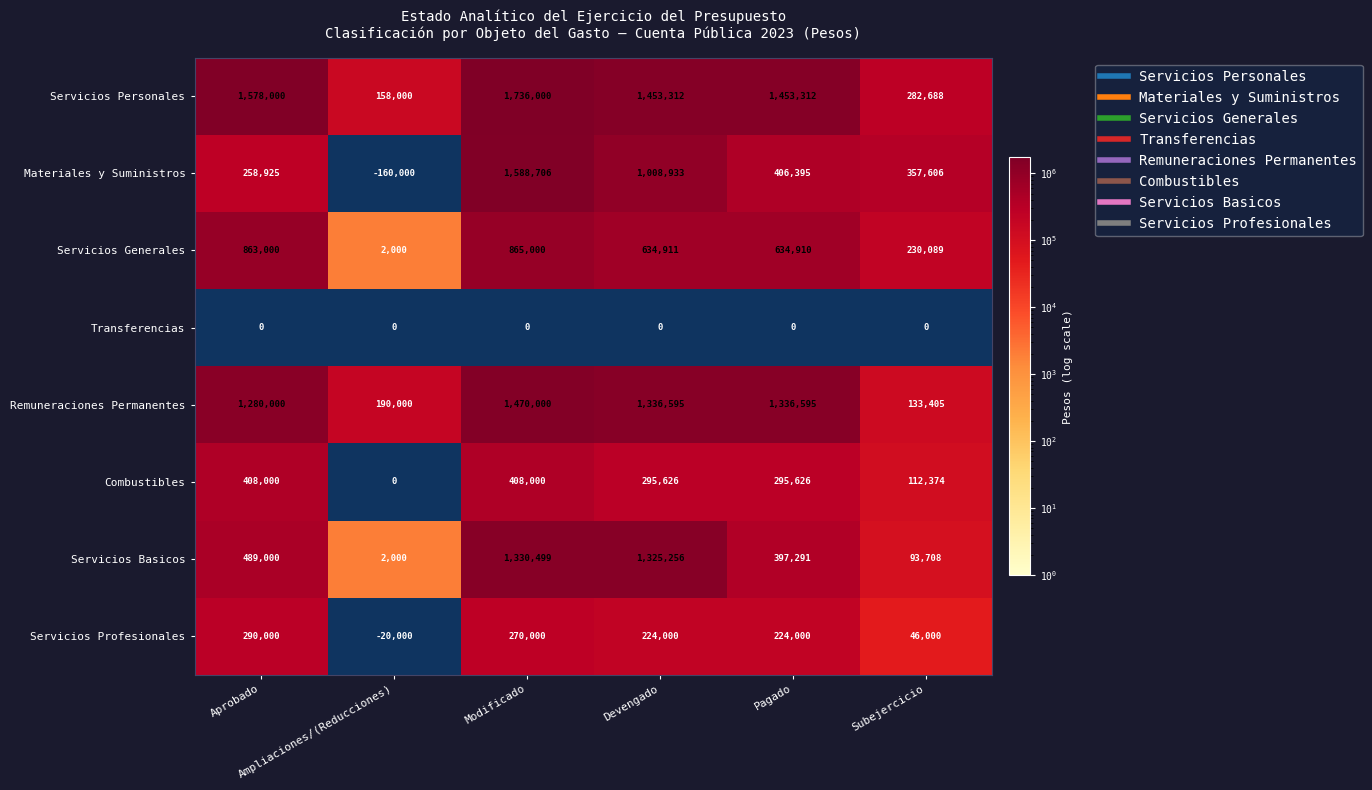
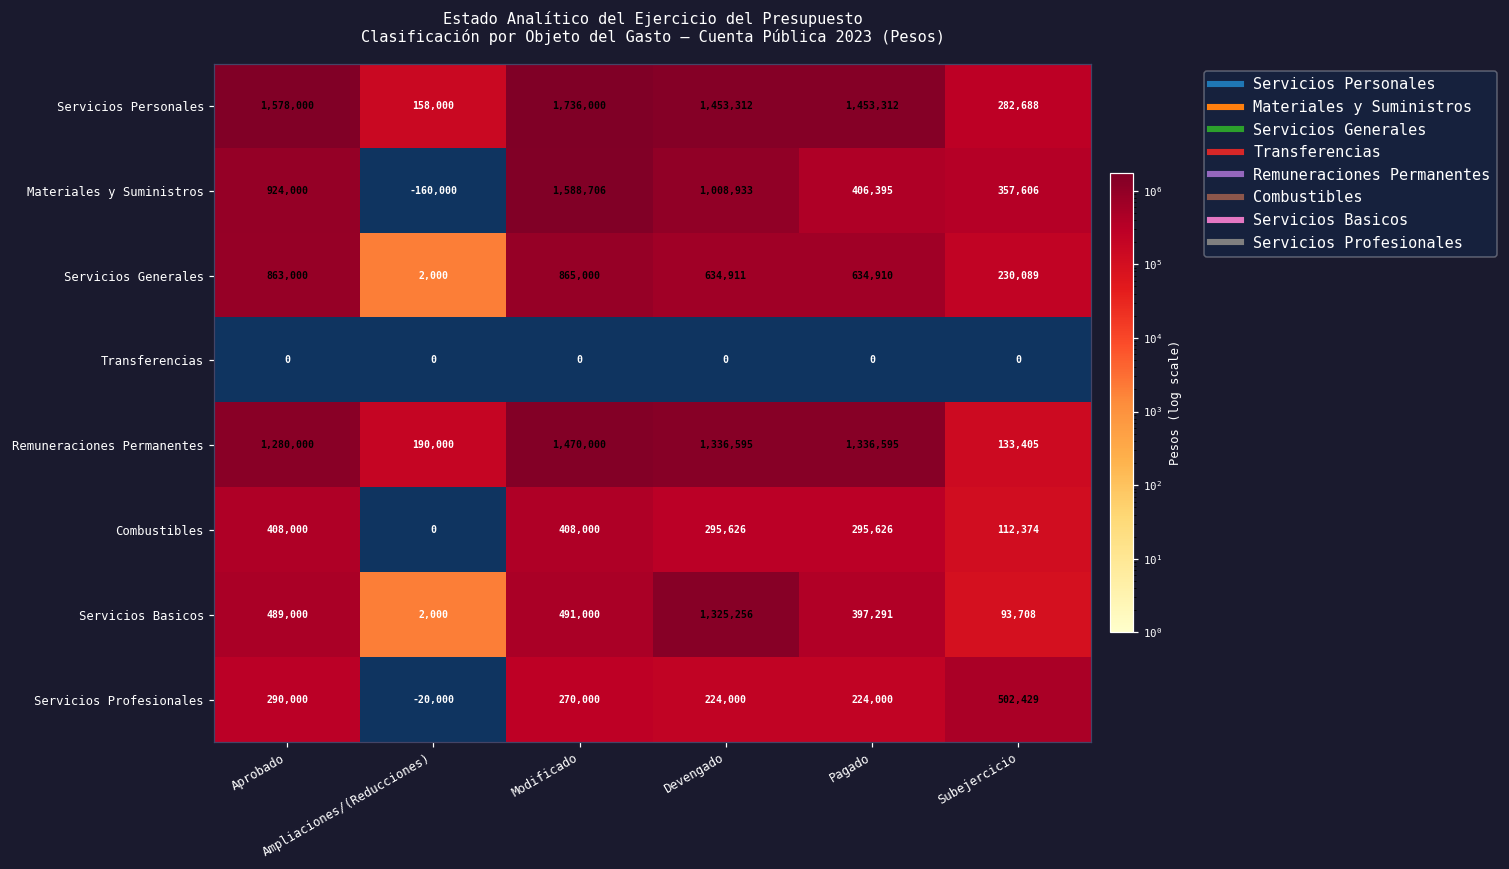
Materiales y Suministros, Aprobado: 258,925 -> 924,000
Servicios Basicos, Modificado: 1,330,499 -> 491,000
Servicios Profesionales, Subejercicio: 46,000 -> 502,429
